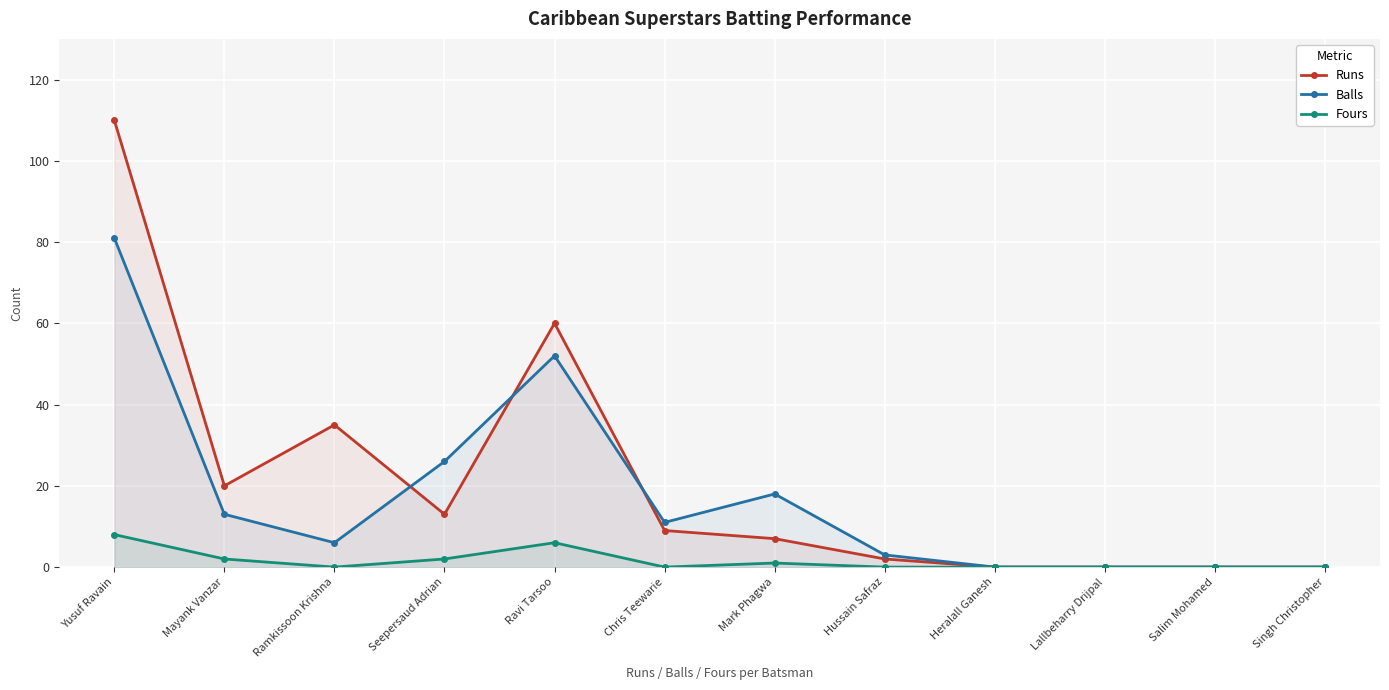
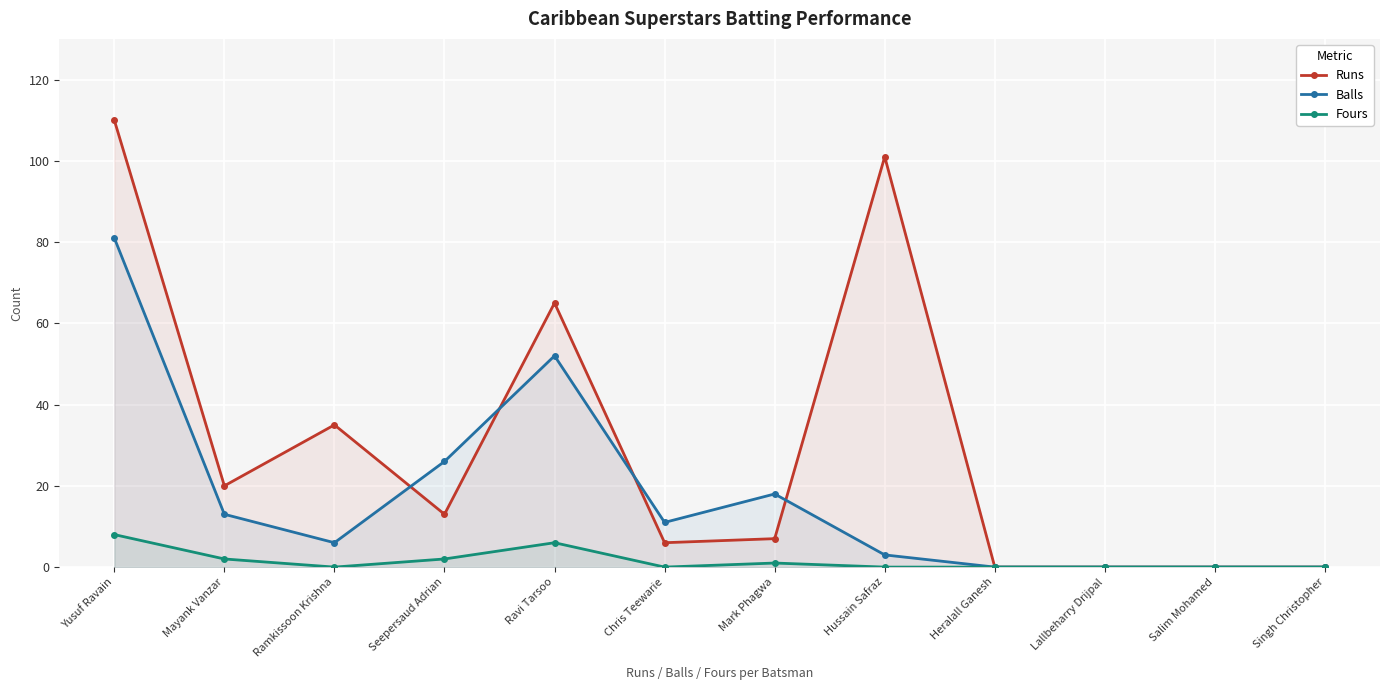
Runs, Ravi Tarsoo: 60 -> 65
Runs, Chris Teewarie: 9 -> 6
Runs, Hussain Safraz: 2 -> 101
